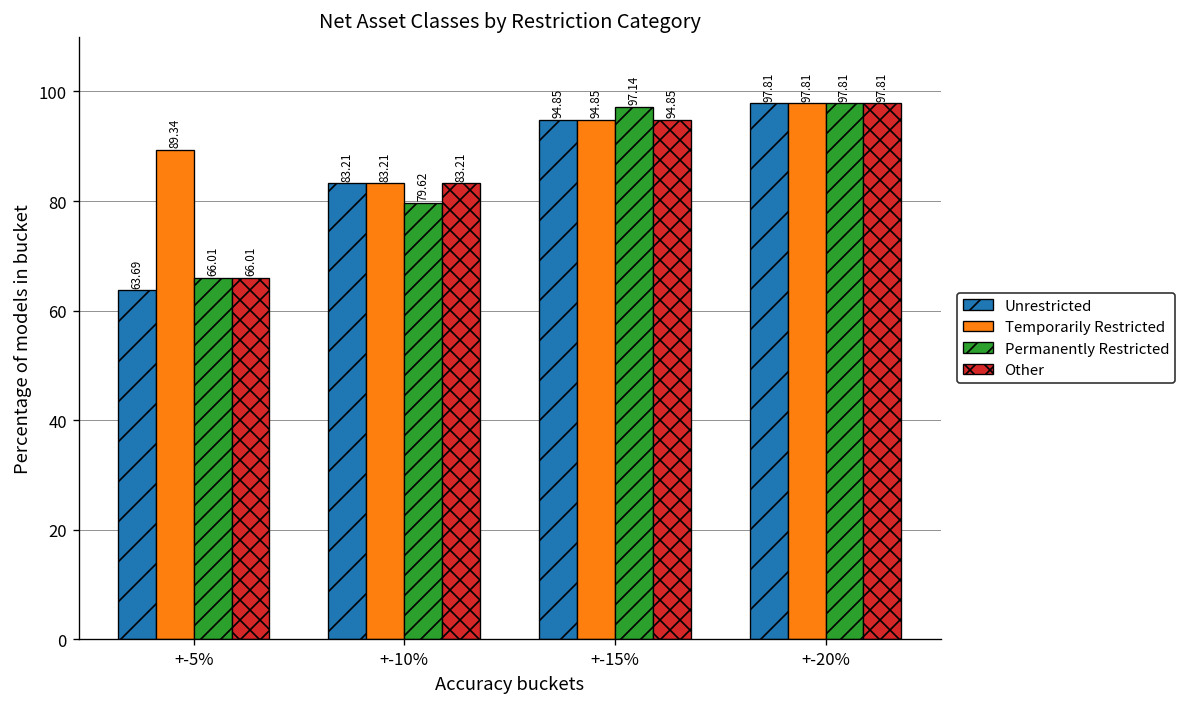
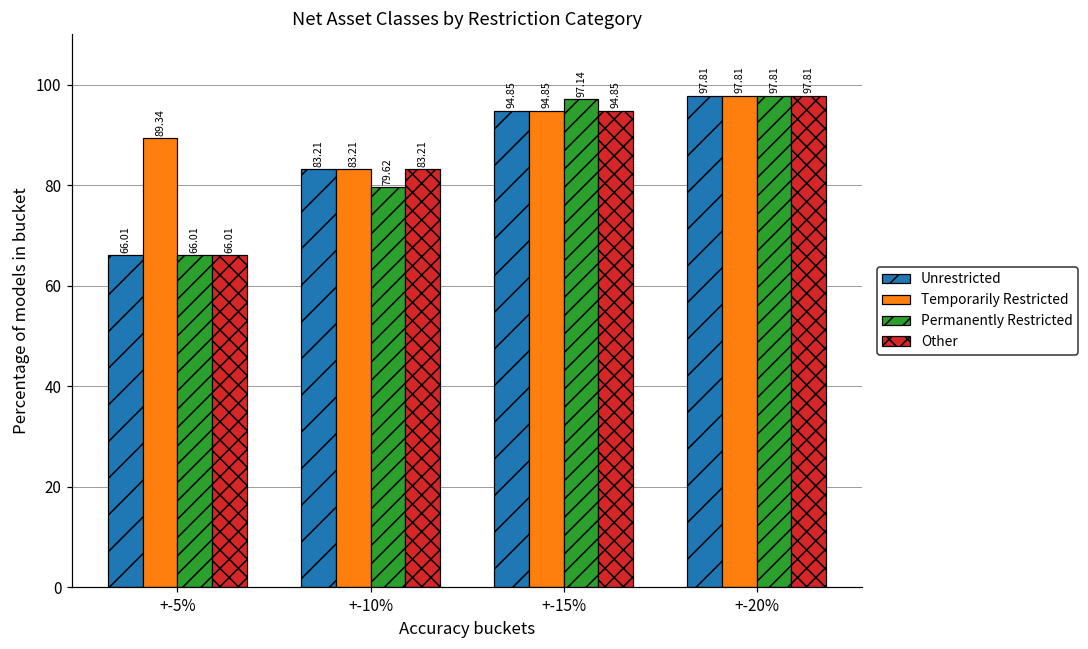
Unrestricted, +-5%: 63.69 -> 66.01
